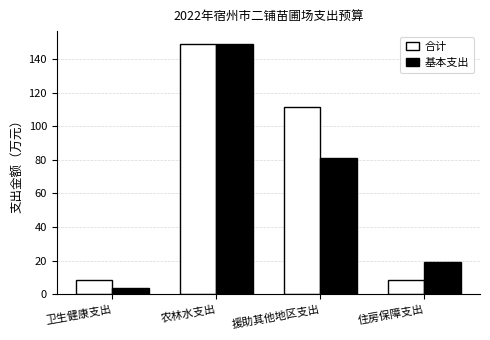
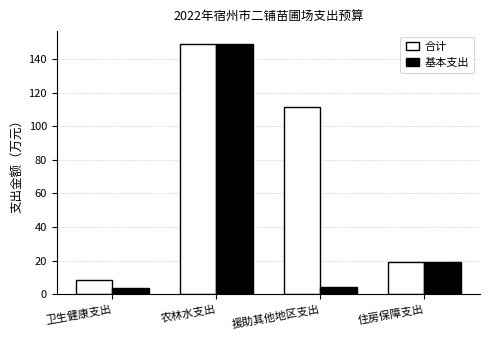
基本支出, 援助其他地区支出: 81 -> 4
合计, 住房保障支出: 9 -> 19
